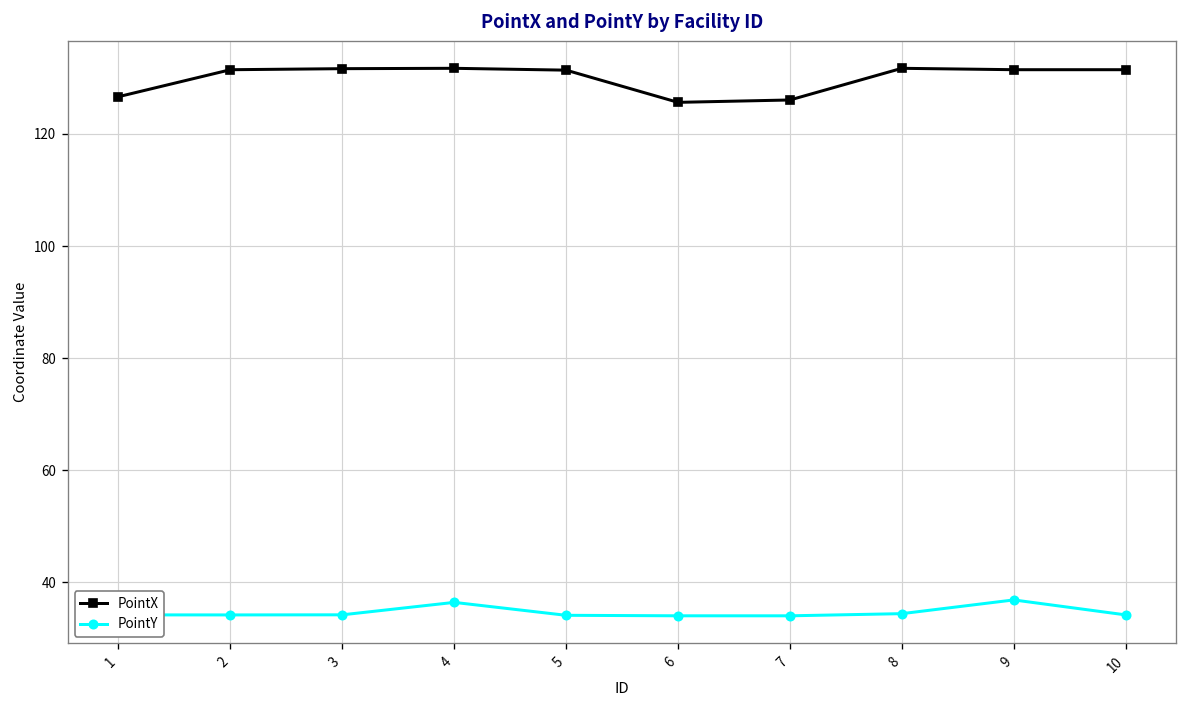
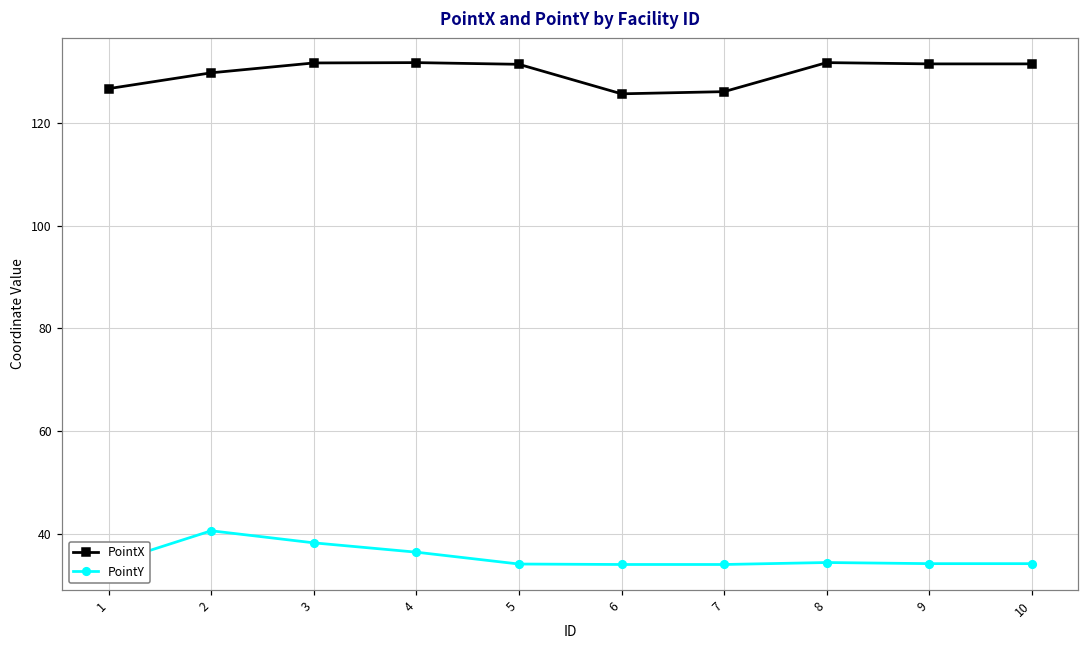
PointX, 2: 131 -> 130
PointY, 2: 34 -> 41
PointY, 3: 34 -> 38
PointY, 9: 37 -> 34
